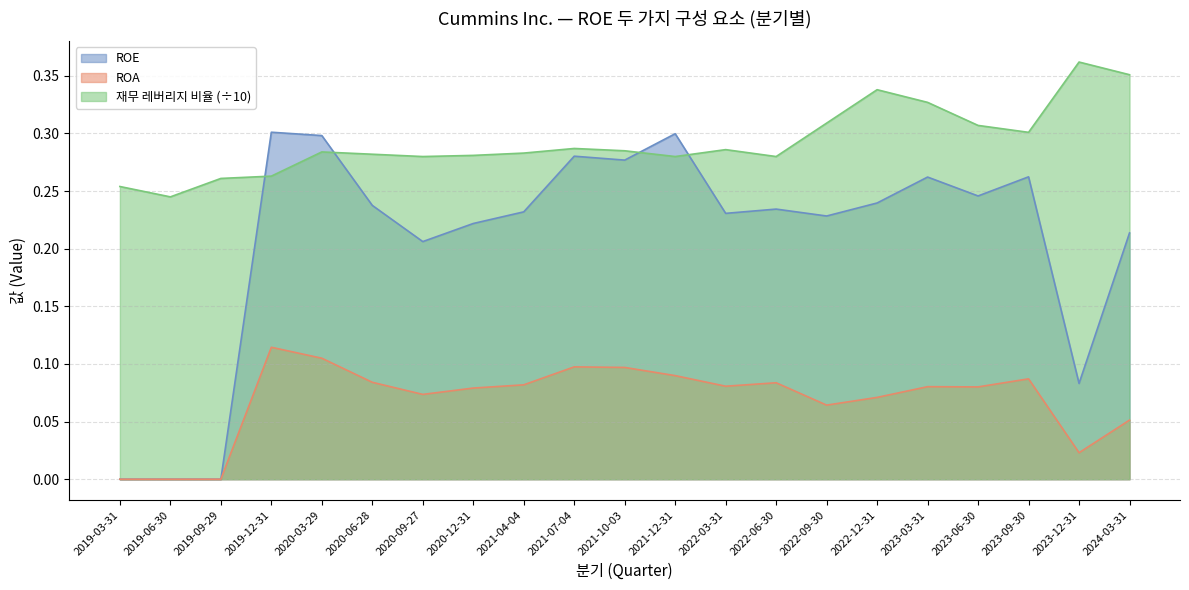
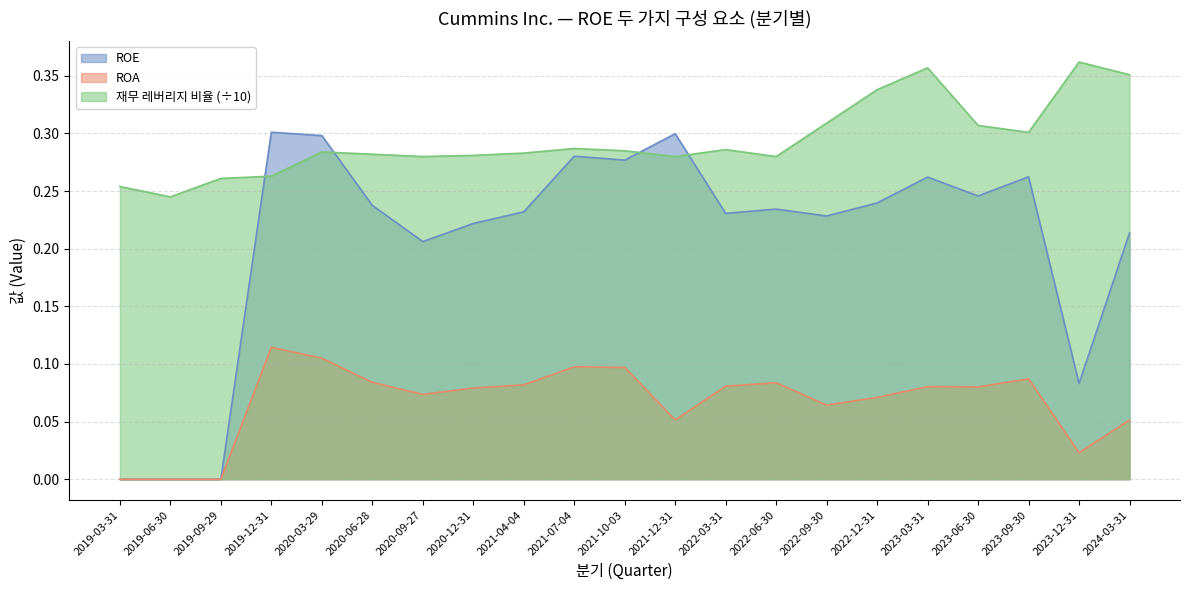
ROA, 2021-12-31: 0.090 -> 0.051
재무 레버리지 비율 (÷10), 2023-03-31: 0.327 -> 0.357
